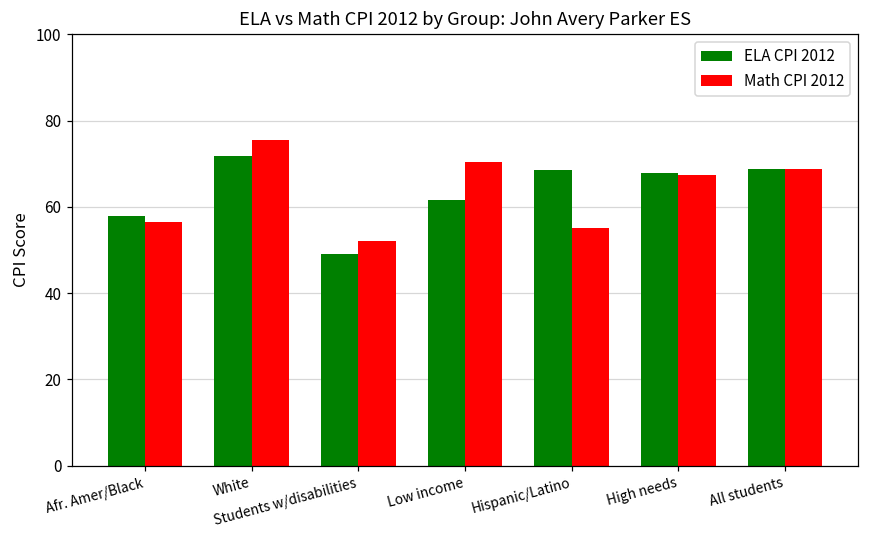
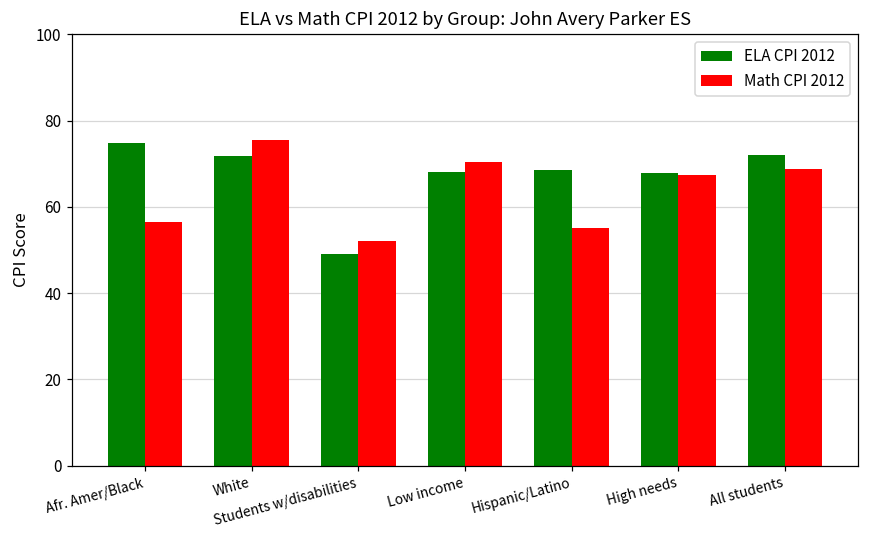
ELA CPI 2012, Afr. Amer/Black: 58 -> 75
ELA CPI 2012, Low income: 62 -> 68
ELA CPI 2012, All students: 69 -> 72
